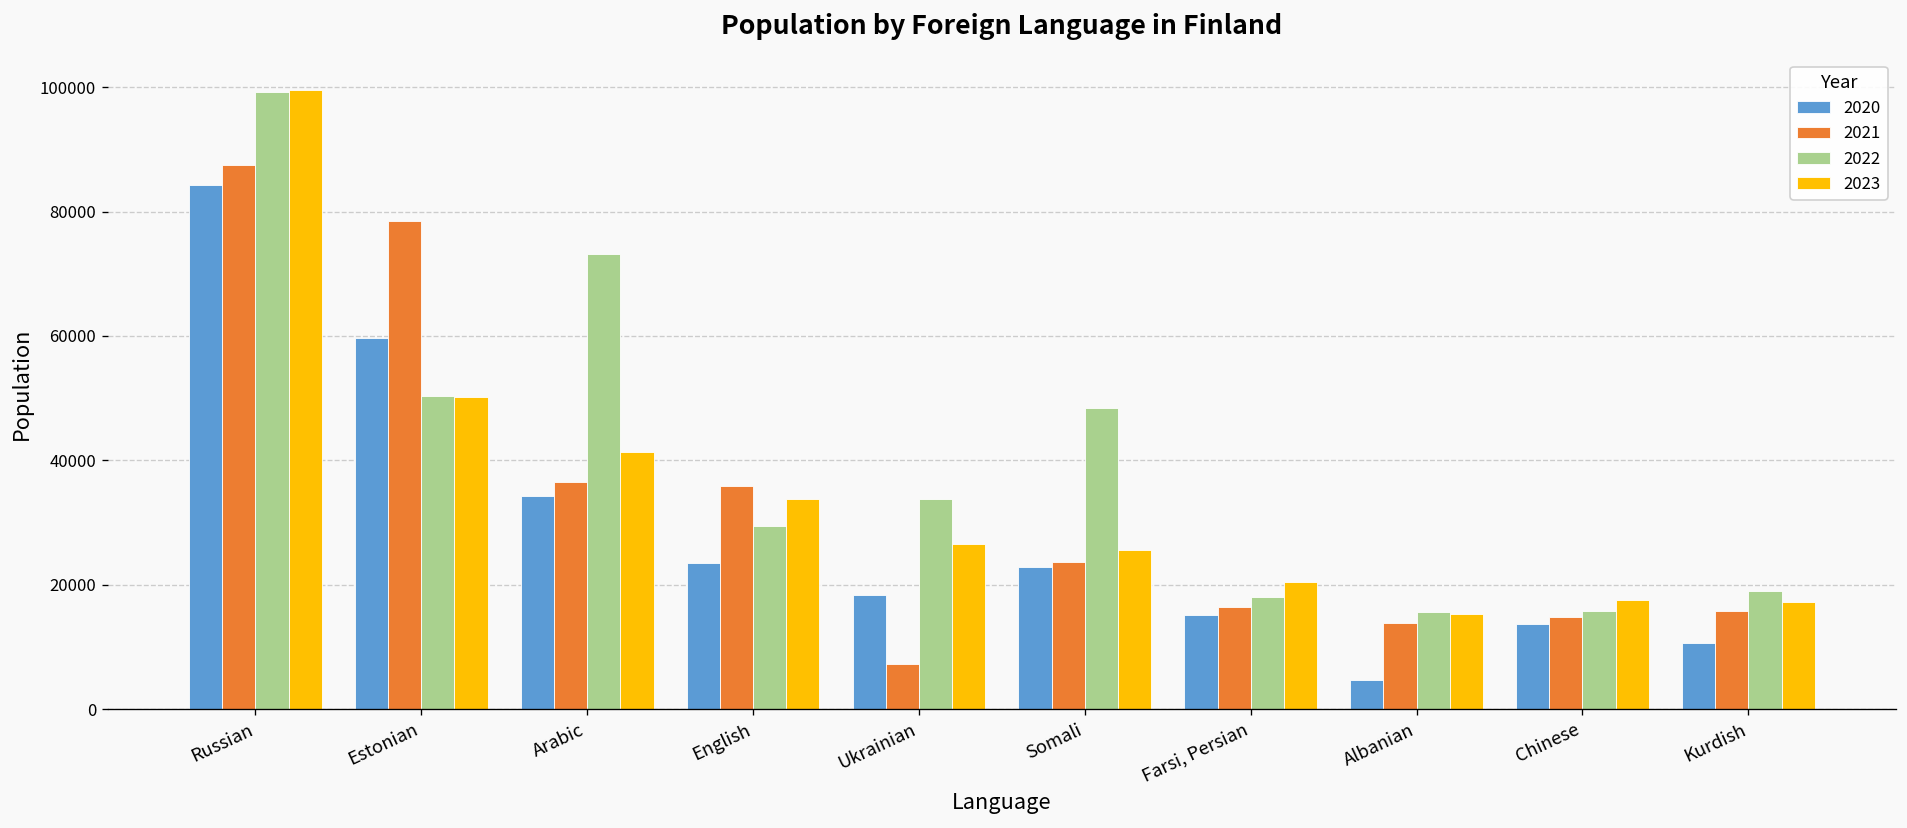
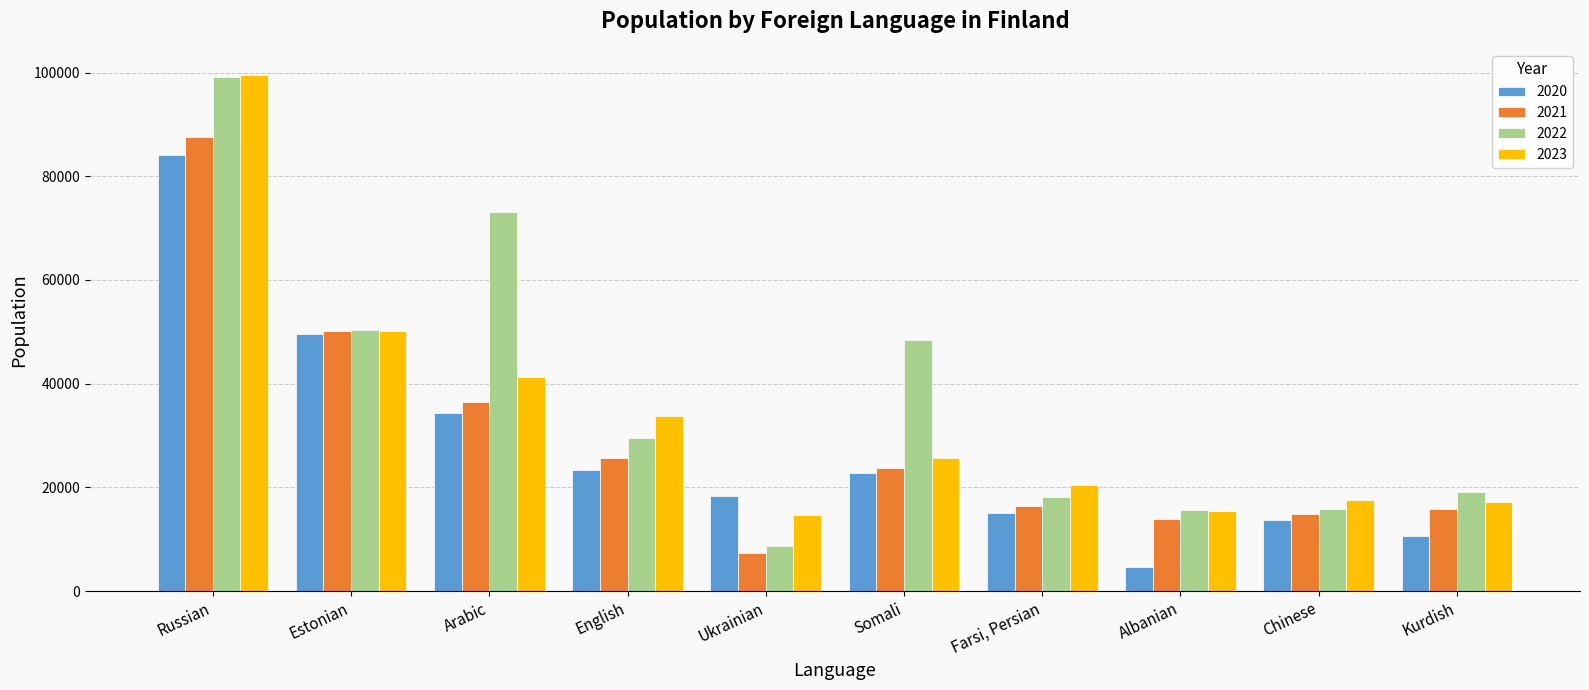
2020, Estonian: 60000 -> 50000
2021, Estonian: 78000 -> 50000
2021, English: 36000 -> 26000
2022, Ukrainian: 34000 -> 9000
2023, Ukrainian: 27000 -> 15000
